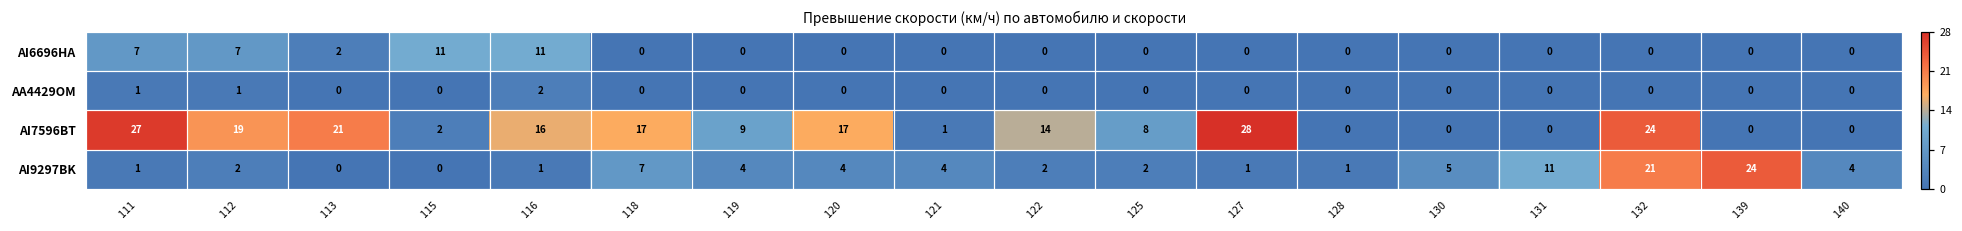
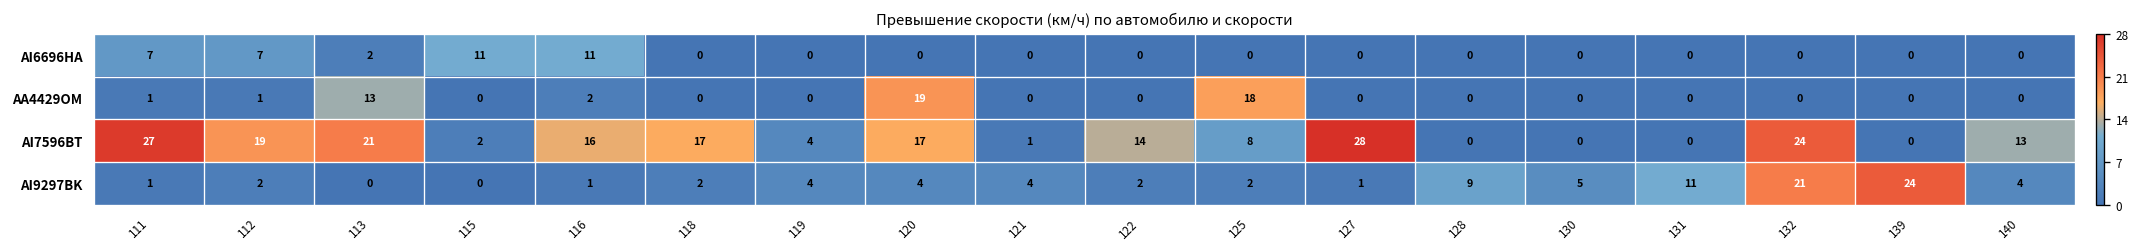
AA4429OM, 113: 0 -> 13
AA4429OM, 120: 0 -> 19
AA4429OM, 125: 0 -> 18
AI7596BT, 119: 9 -> 4
AI7596BT, 140: 0 -> 13
AI9297BK, 118: 7 -> 2
AI9297BK, 128: 1 -> 9
